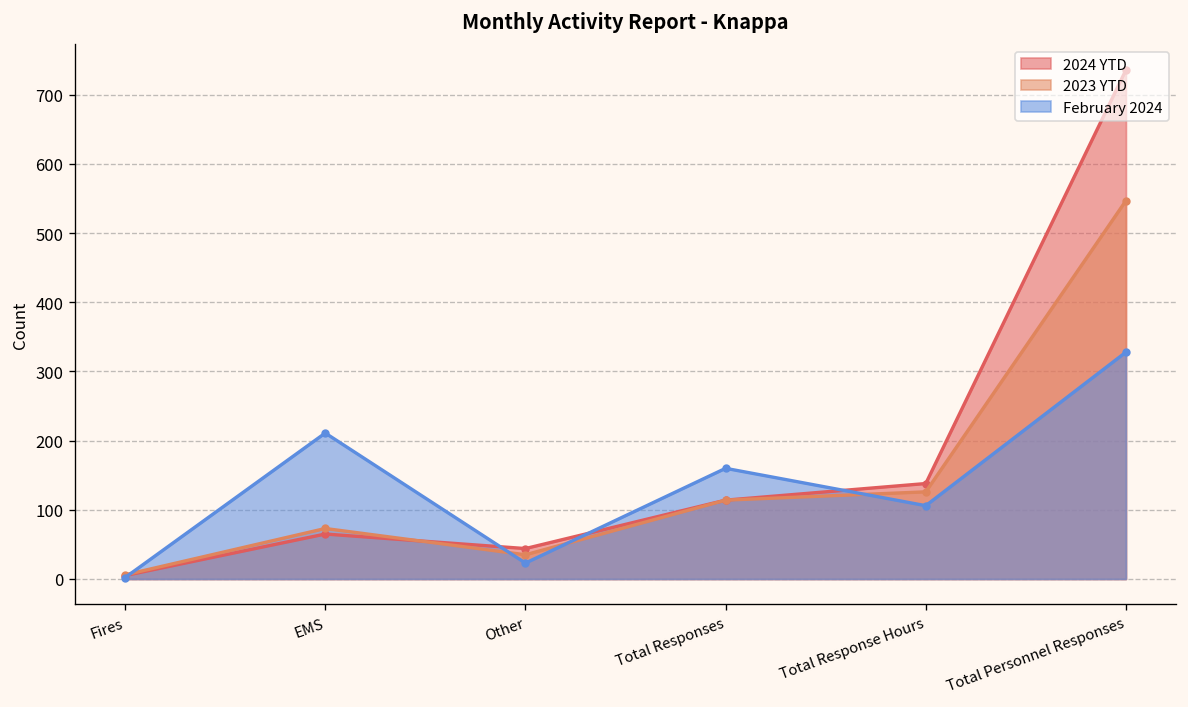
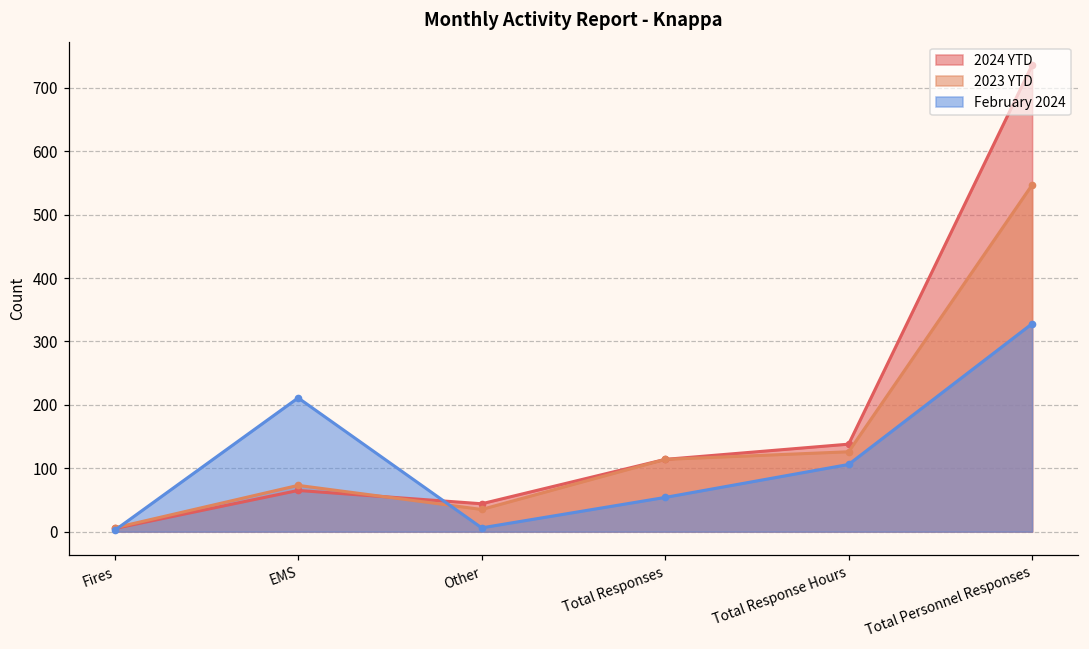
February 2024, Other: 20 -> 10
February 2024, Total Responses: 160 -> 50
